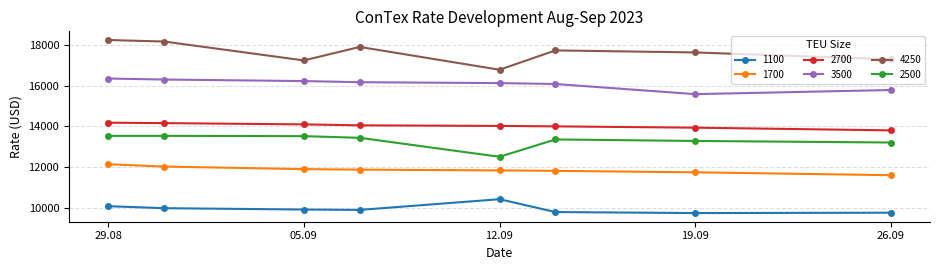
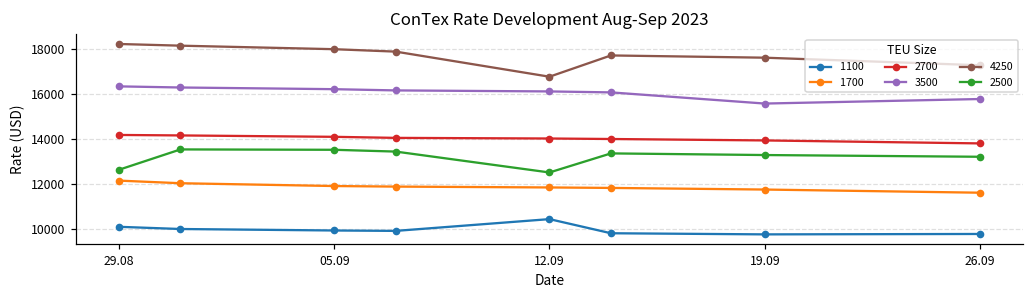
2500, 29.08: 13500 -> 12600
4250, 05.09: 17200 -> 18000
